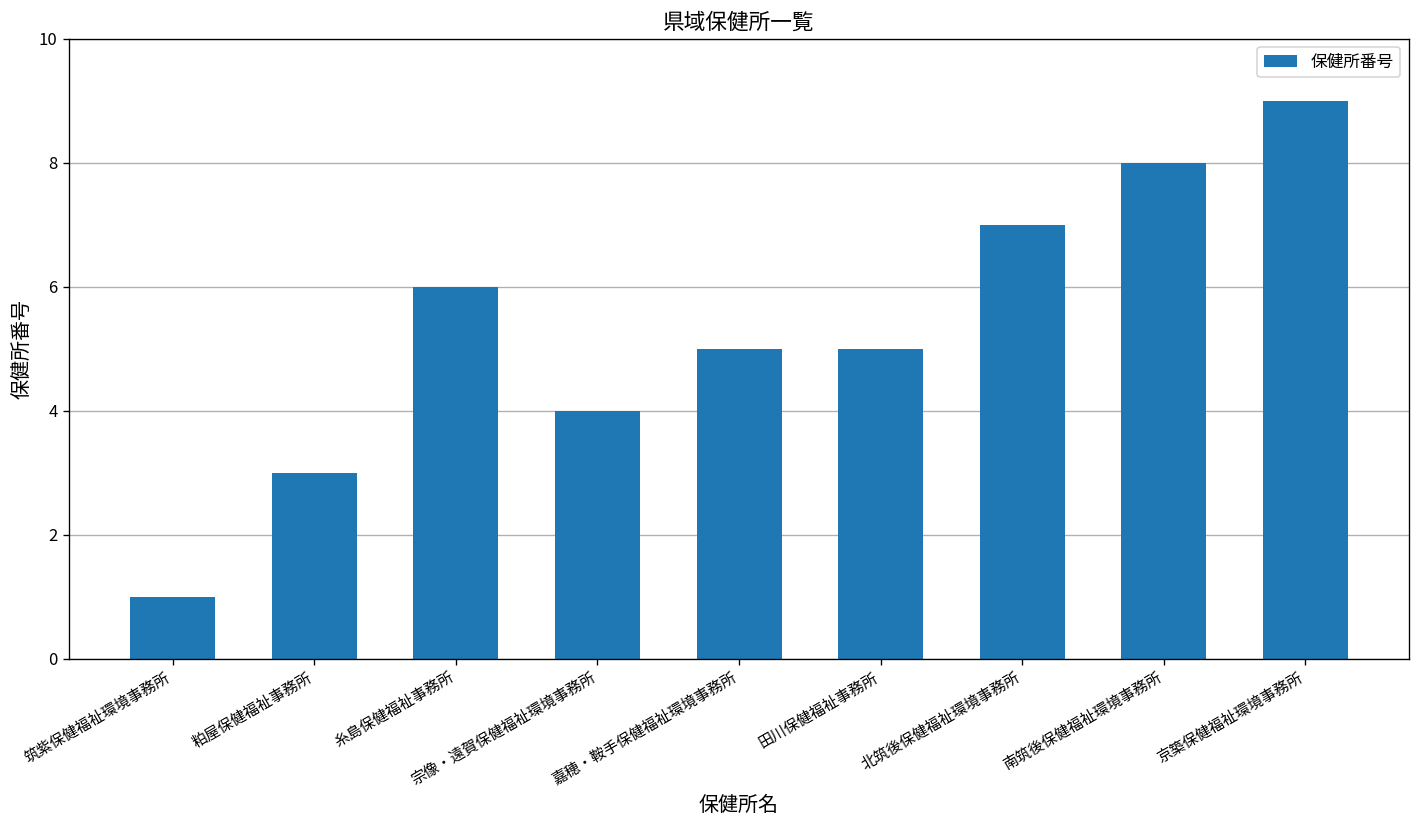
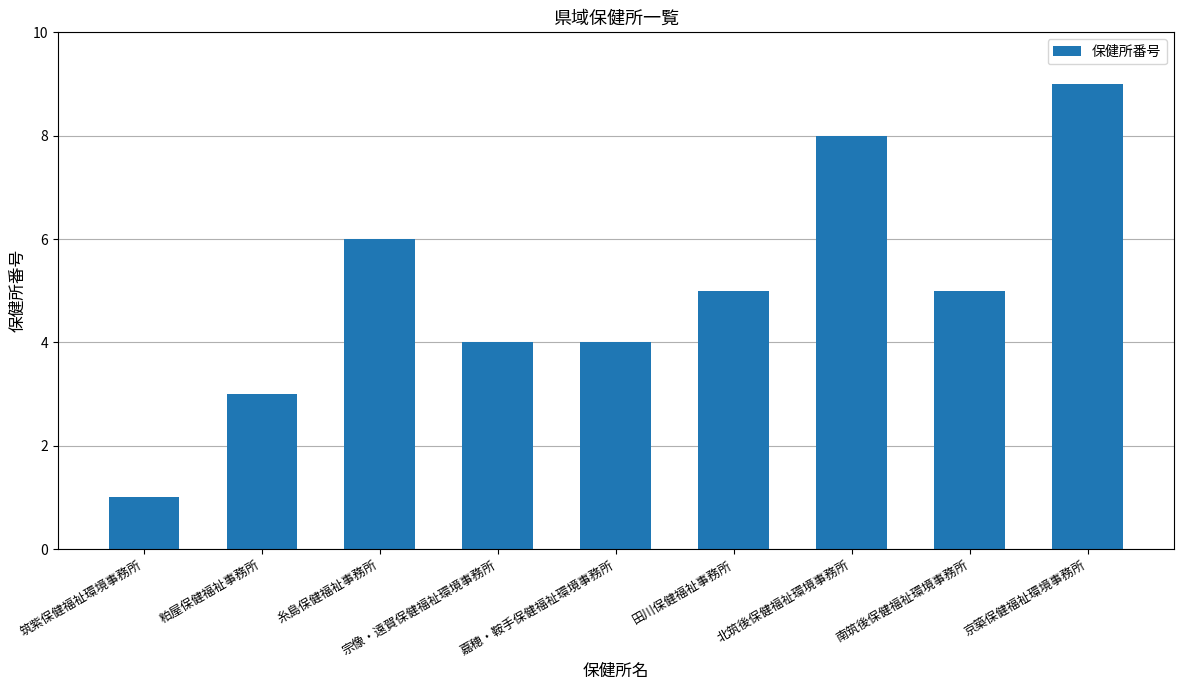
嘉穂・鞍手保健福祉環境事務所: 5 -> 4
北筑後保健福祉環境事務所: 7 -> 8
南筑後保健福祉環境事務所: 8 -> 5
